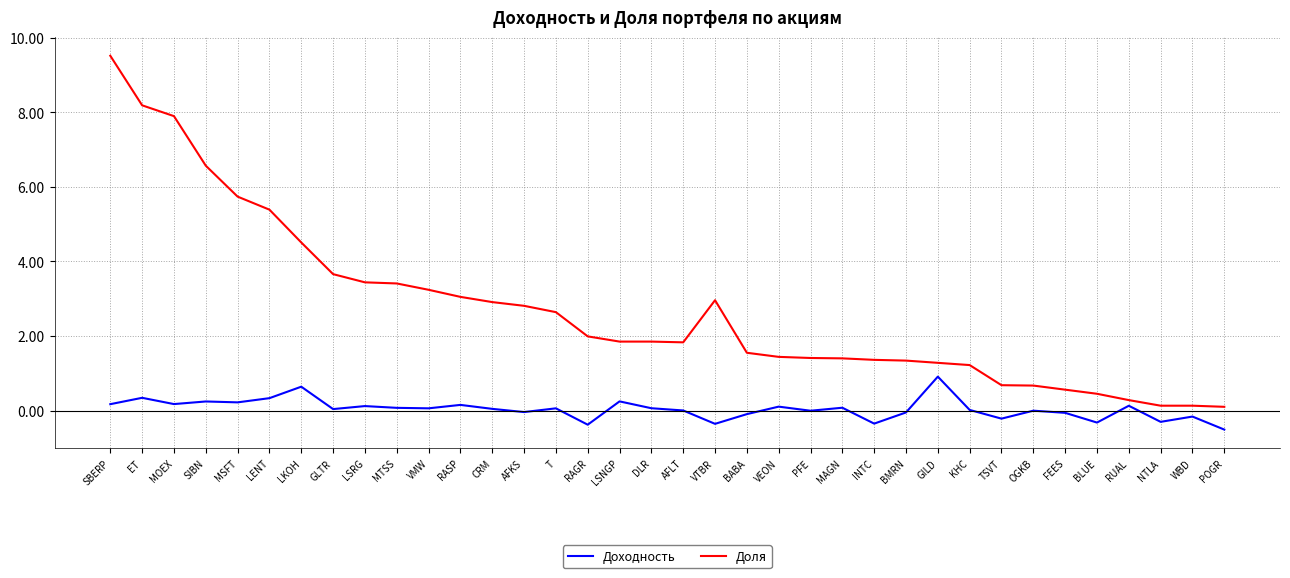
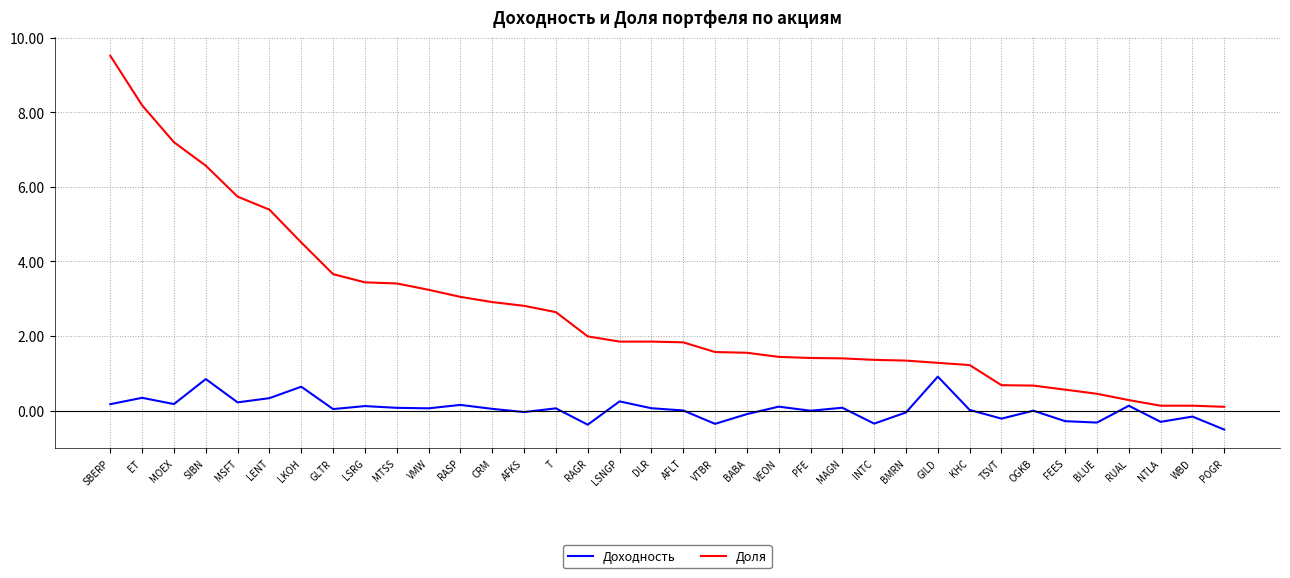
Доля, MOEX: 7.9 -> 7.2
Доходность, SIBN: 0.2 -> 0.8
Доля, VTBR: 3.0 -> 1.6
Доходность, FEES: -0.1 -> -0.3
